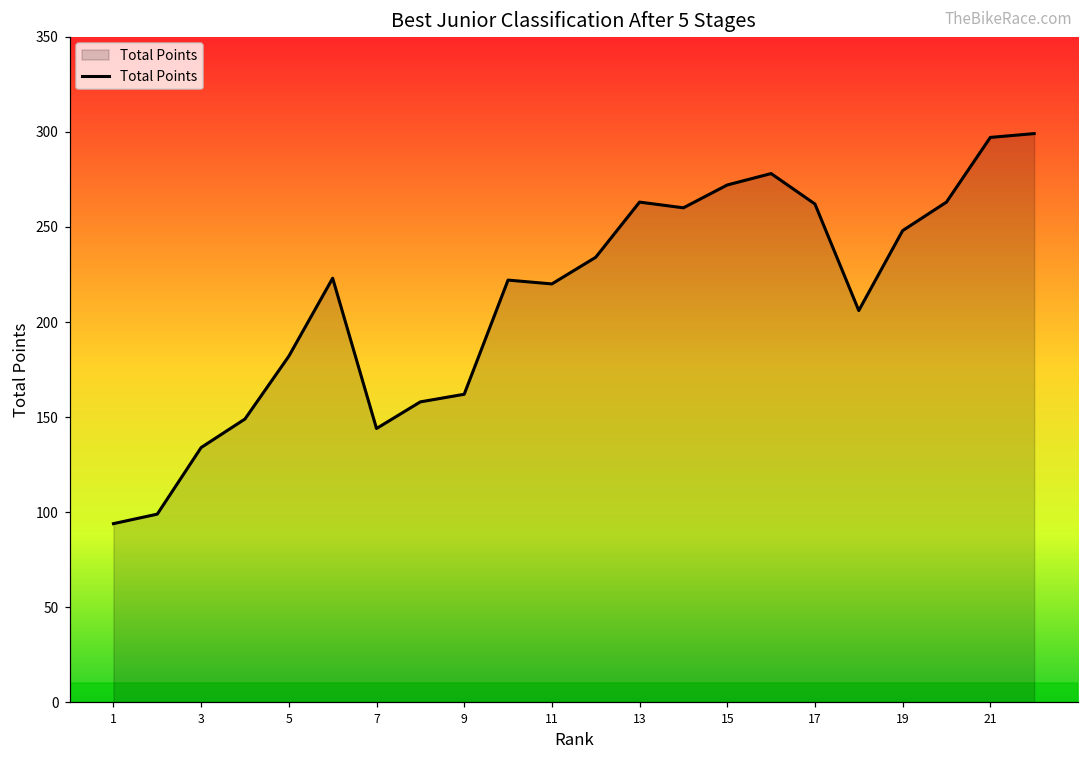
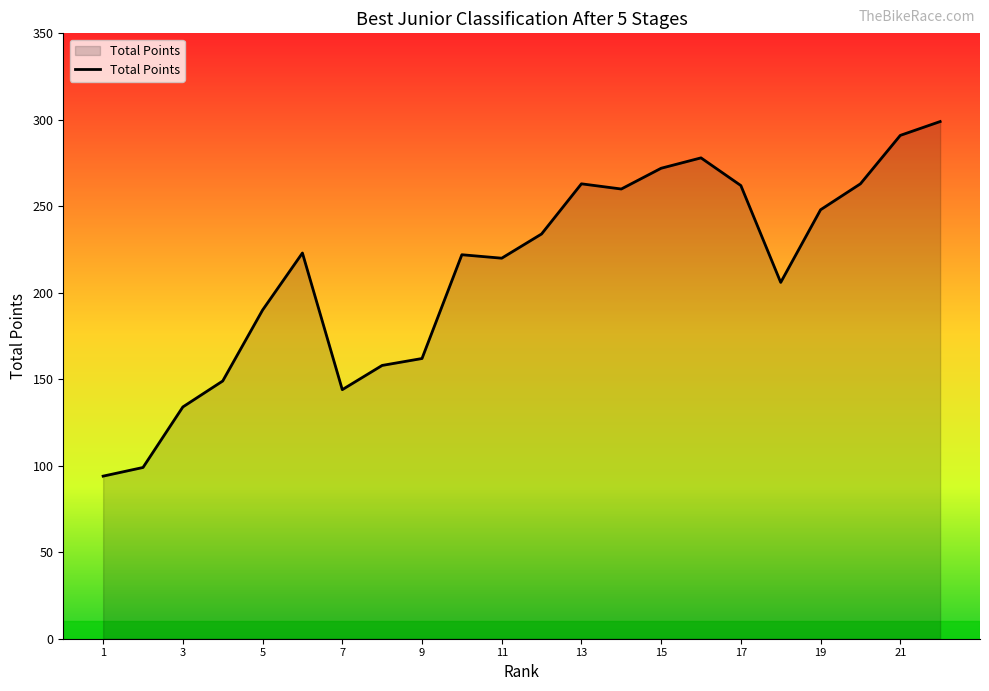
5: 182 -> 190
21: 297 -> 291
